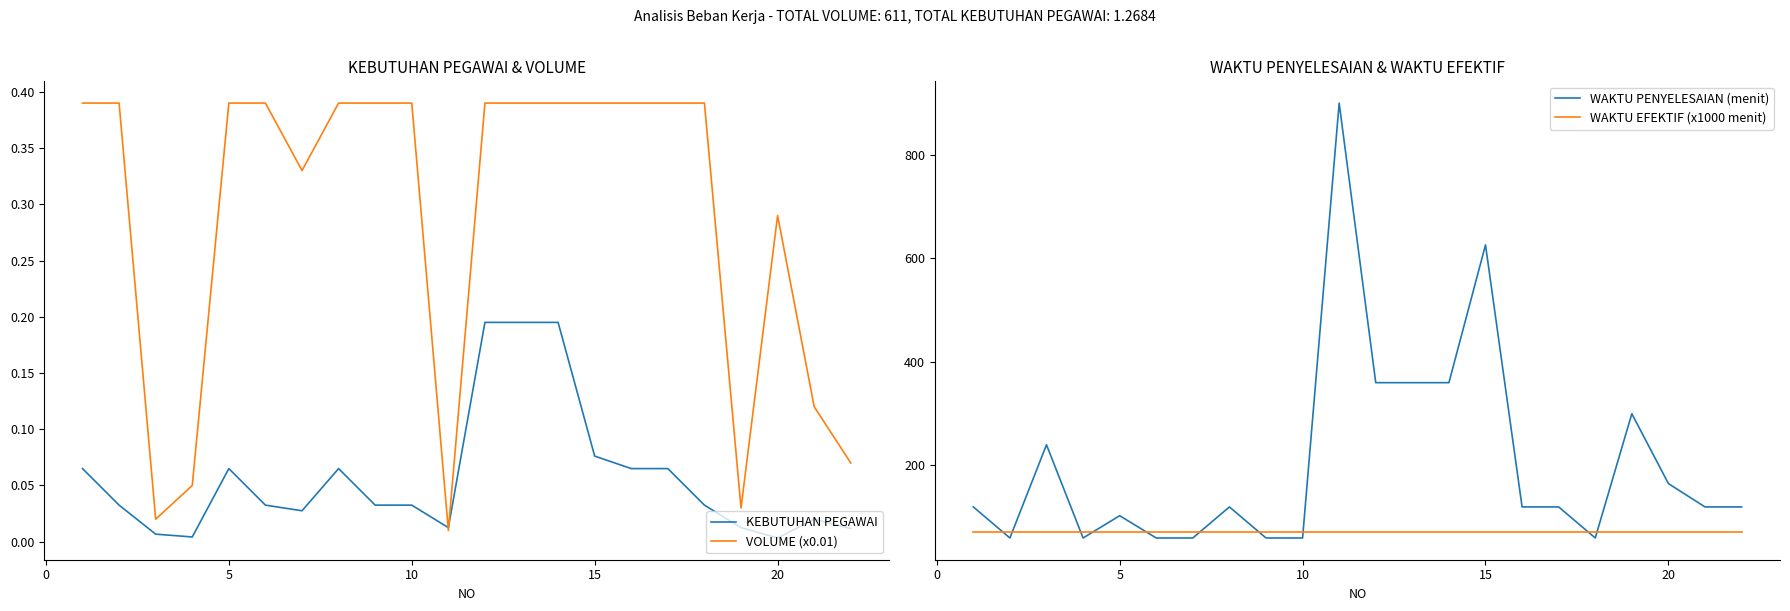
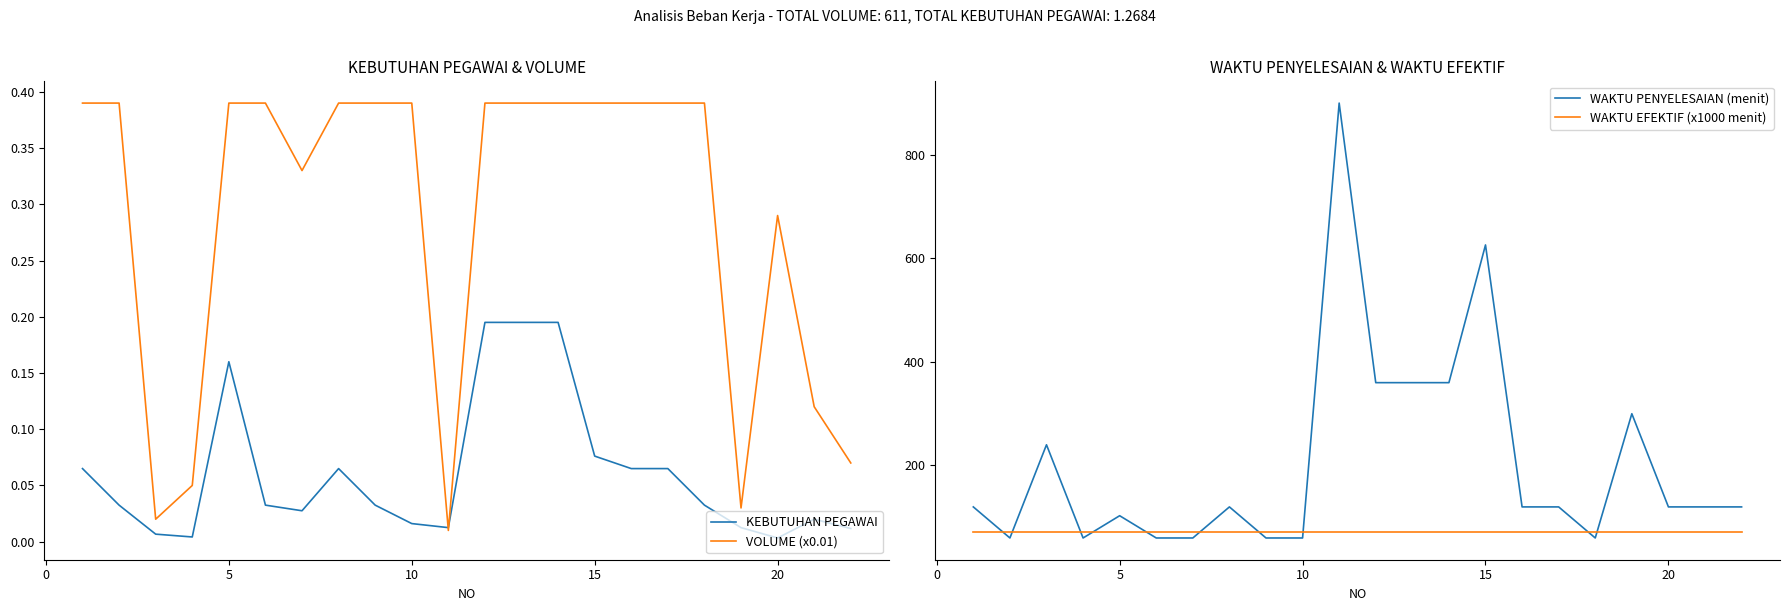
KEBUTUHAN PEGAWAI & VOLUME, KEBUTUHAN PEGAWAI, 5: 0.065 -> 0.160
KEBUTUHAN PEGAWAI & VOLUME, KEBUTUHAN PEGAWAI, 10: 0.033 -> 0.016
WAKTU PENYELESAIAN & WAKTU EFEKTIF, WAKTU PENYELESAIAN (menit), 20: 170 -> 120
